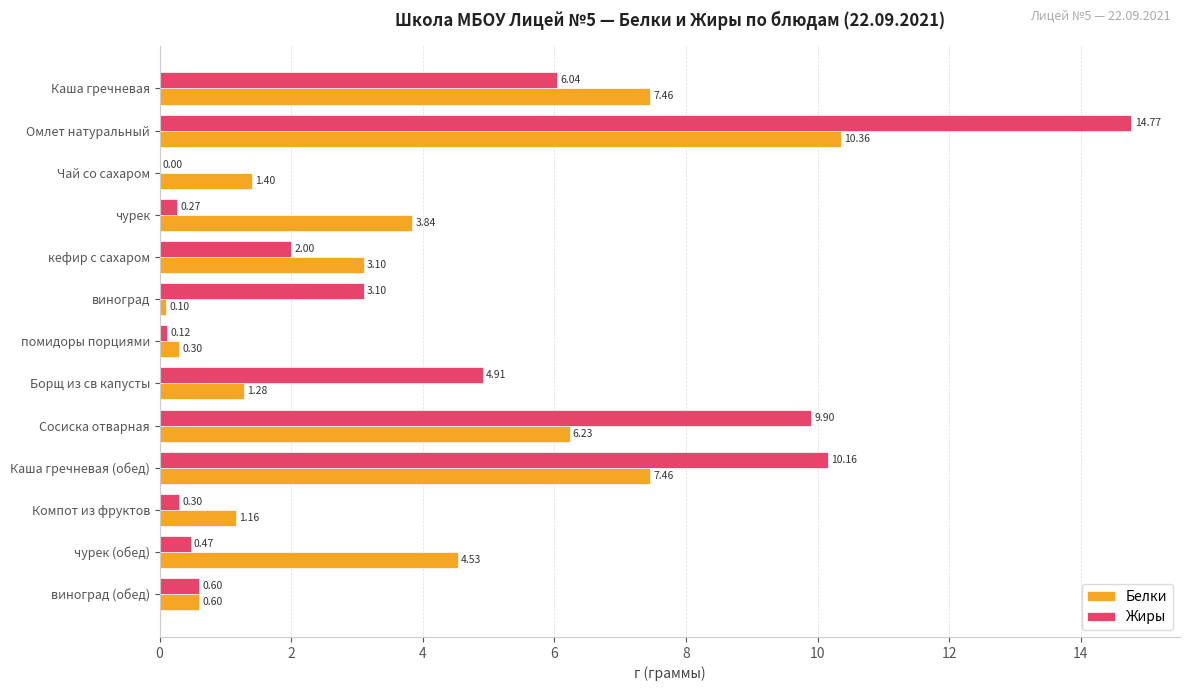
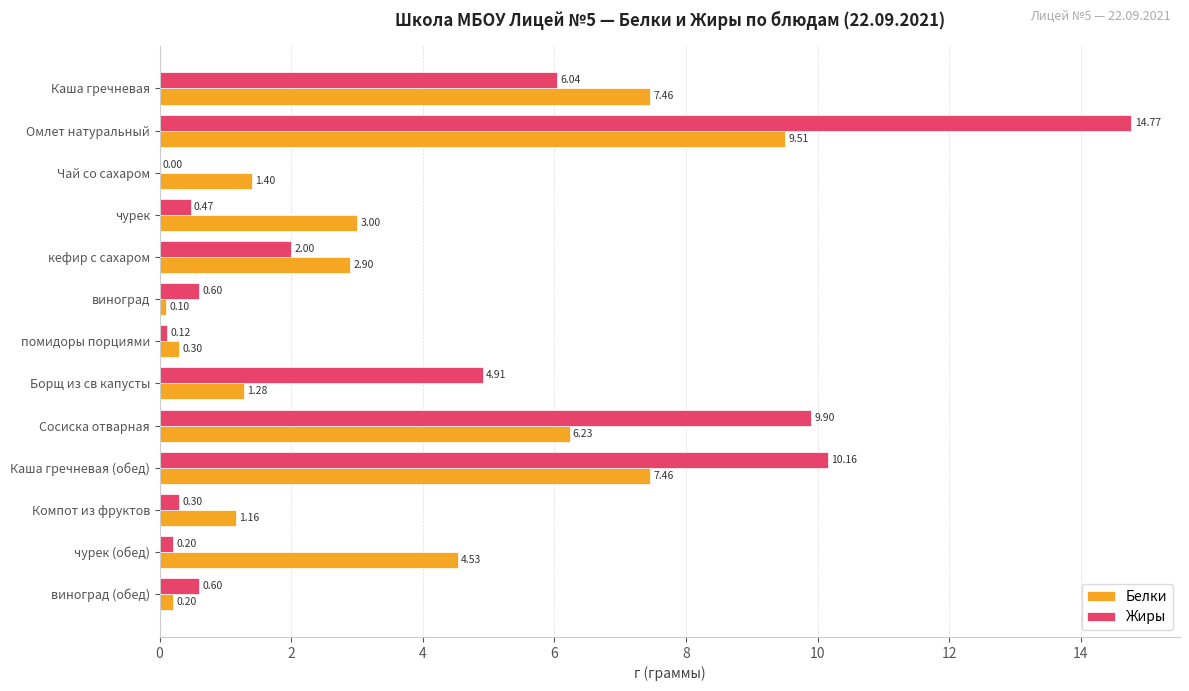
Белки, Омлет натуральный: 10.36 -> 9.51
Жиры, чурек: 0.27 -> 0.47
Белки, чурек: 3.84 -> 3.00
Белки, кефир с сахаром: 3.10 -> 2.90
Жиры, виноград: 3.10 -> 0.60
Жиры, чурек (обед): 0.47 -> 0.20
Белки, виноград (обед): 0.60 -> 0.20
